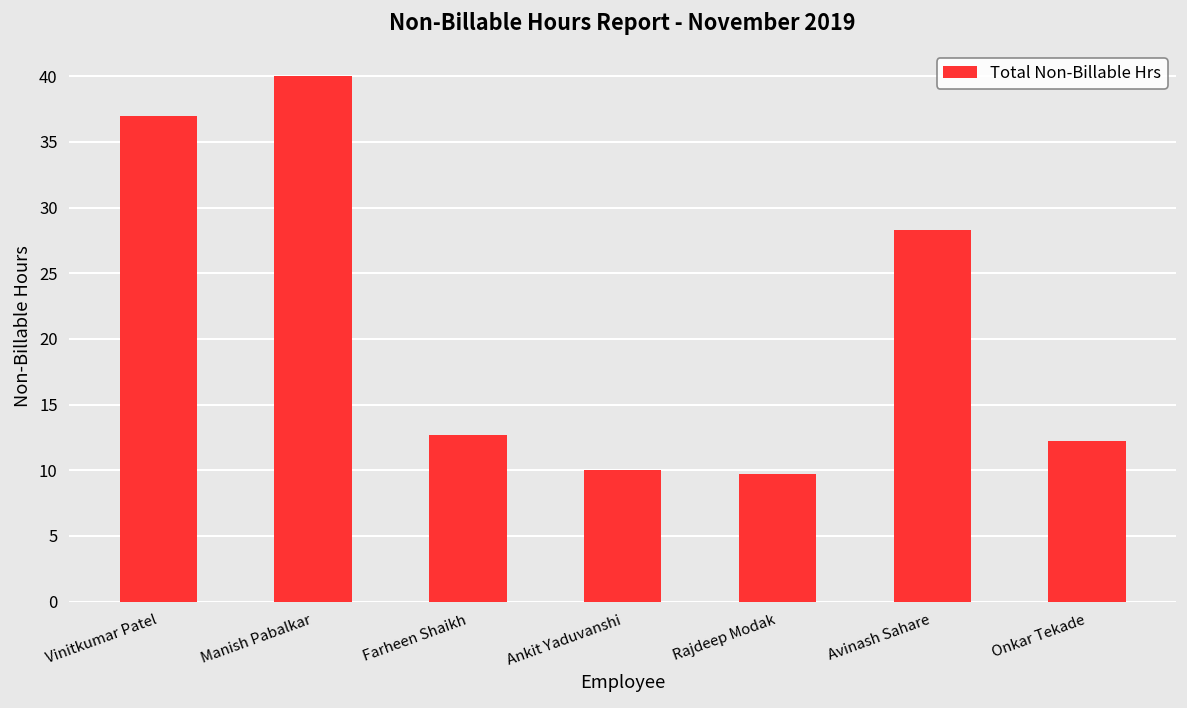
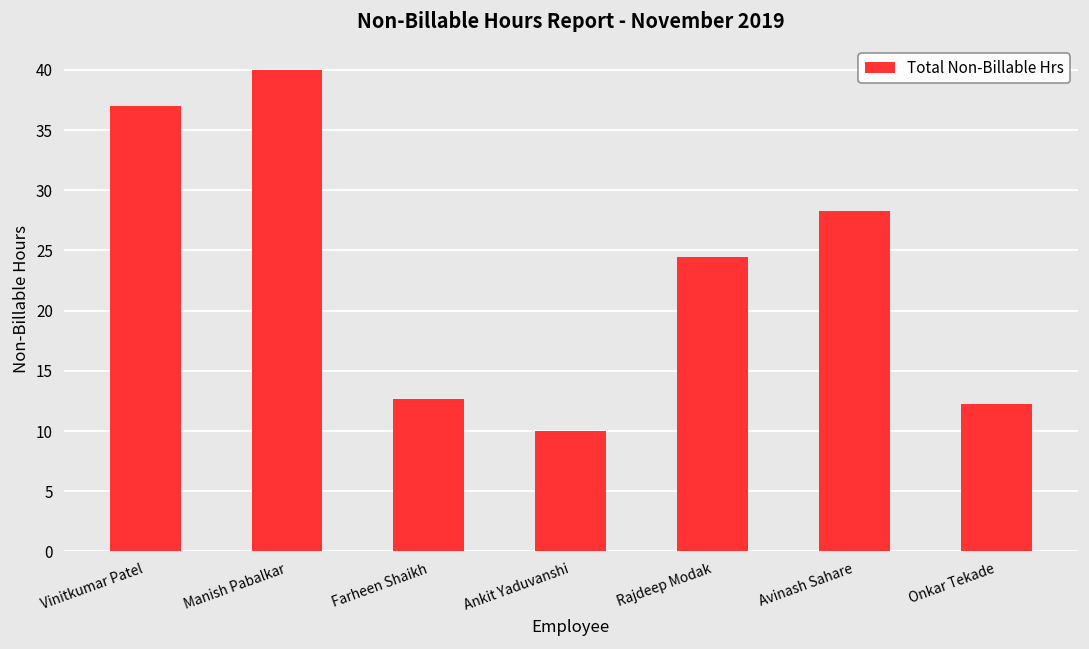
Rajdeep Modak: 9.7 -> 24.5
